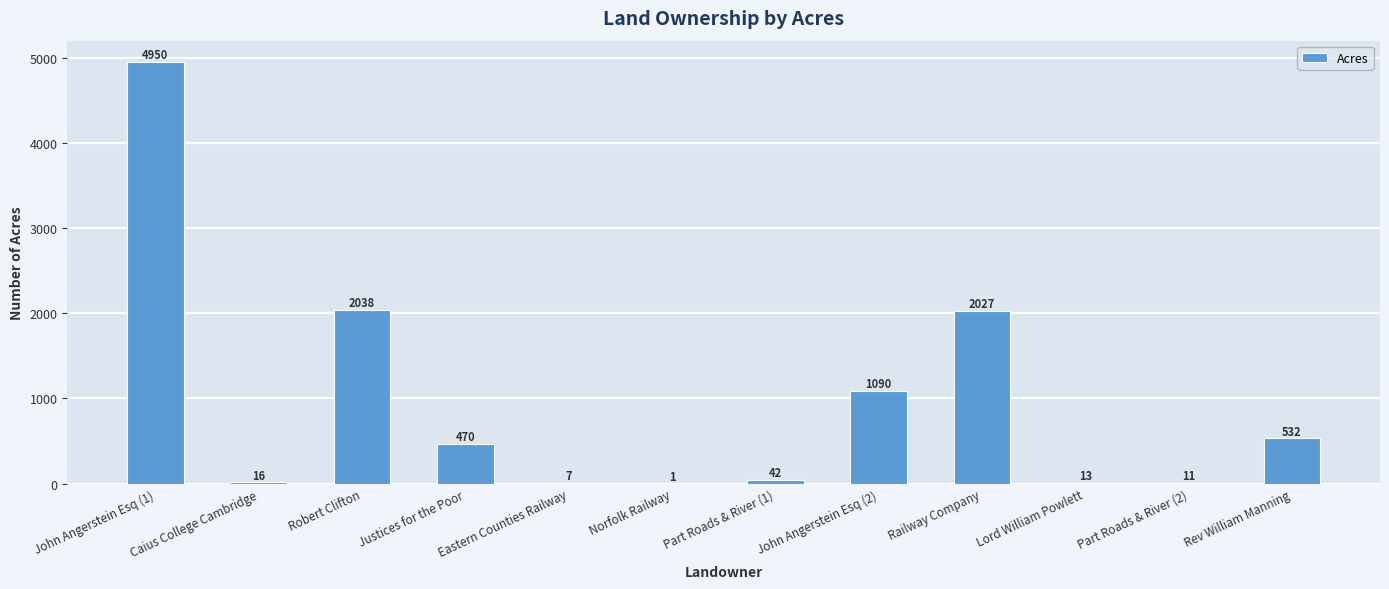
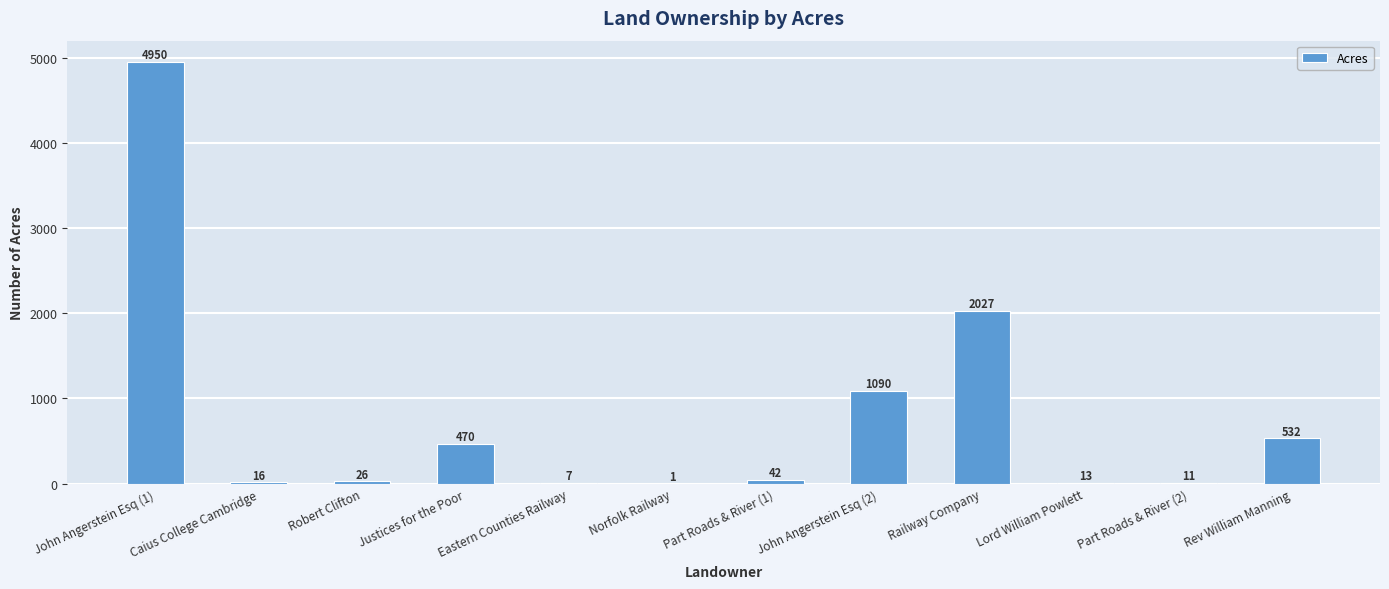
Robert Clifton: 2038 -> 26
